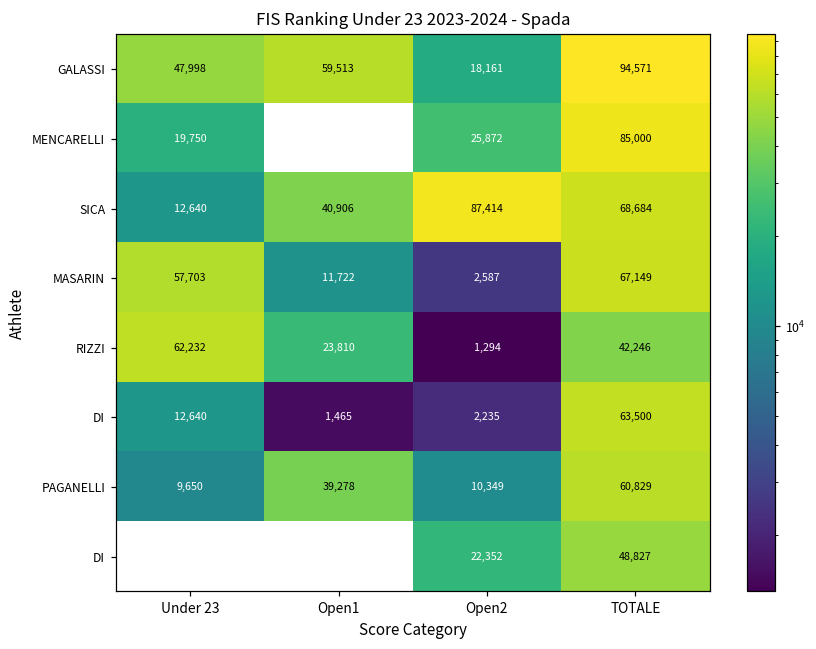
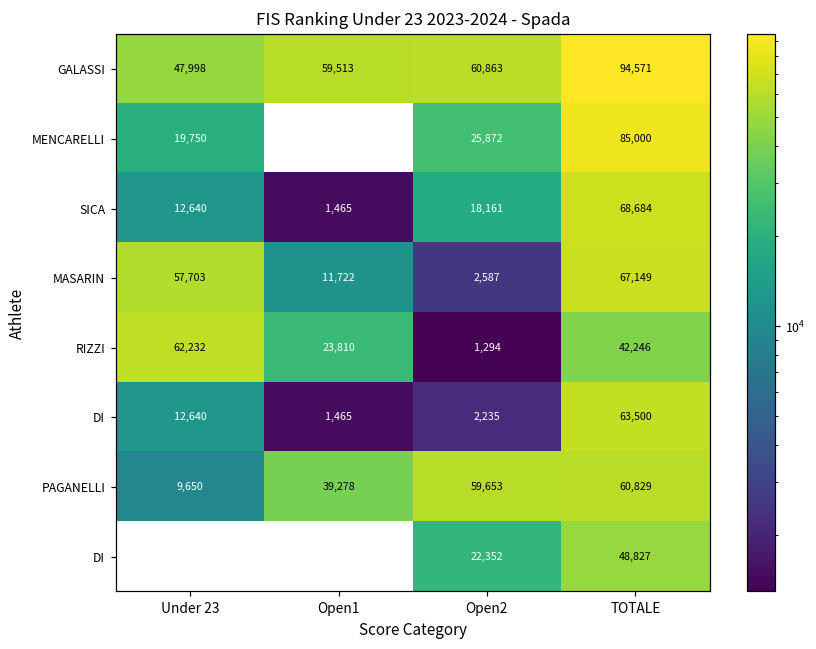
GALASSI, Open2: 18,161 -> 60,863
SICA, Open1: 40,906 -> 1,465
SICA, Open2: 87,414 -> 18,161
PAGANELLI, Open2: 10,349 -> 59,653
